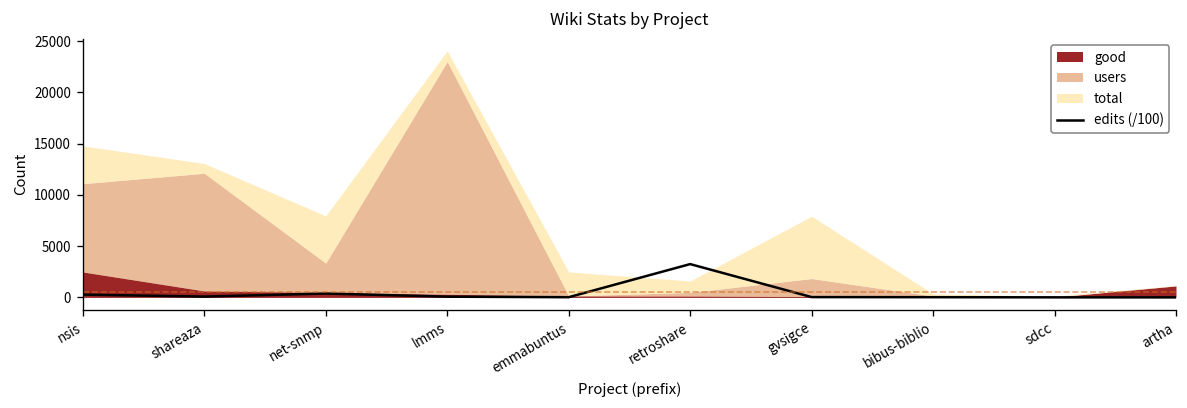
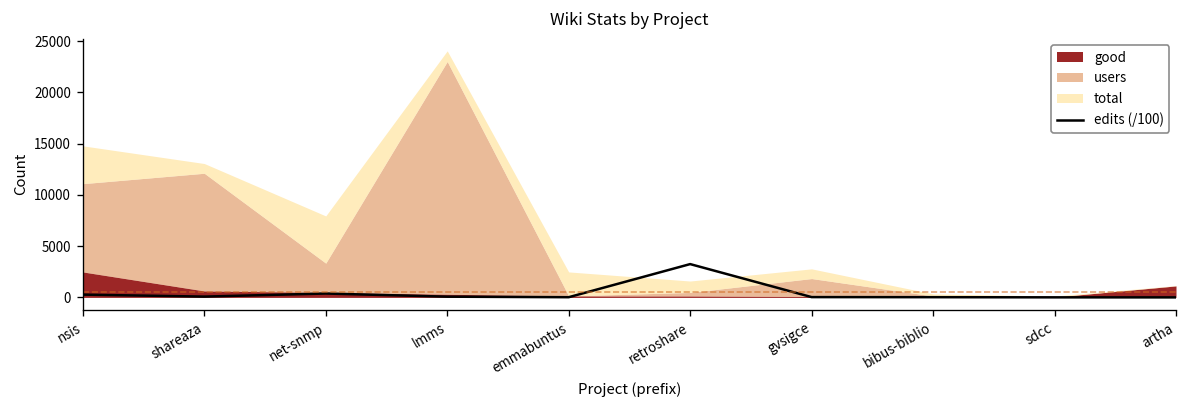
total, gvsigce: 6000 -> 1000
